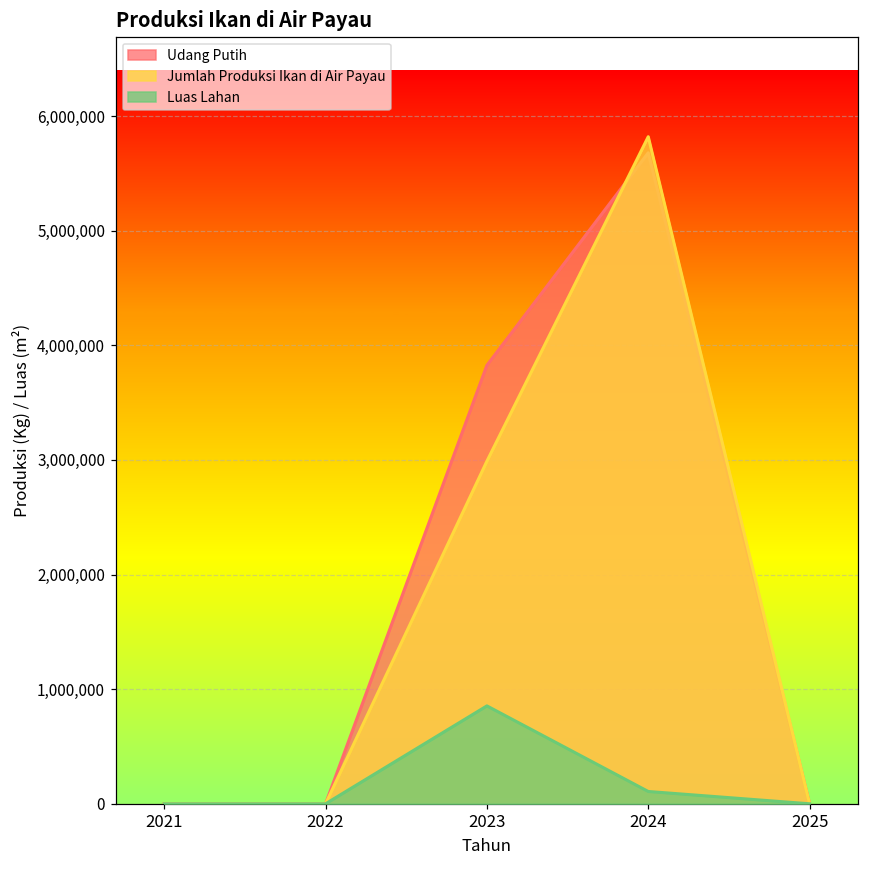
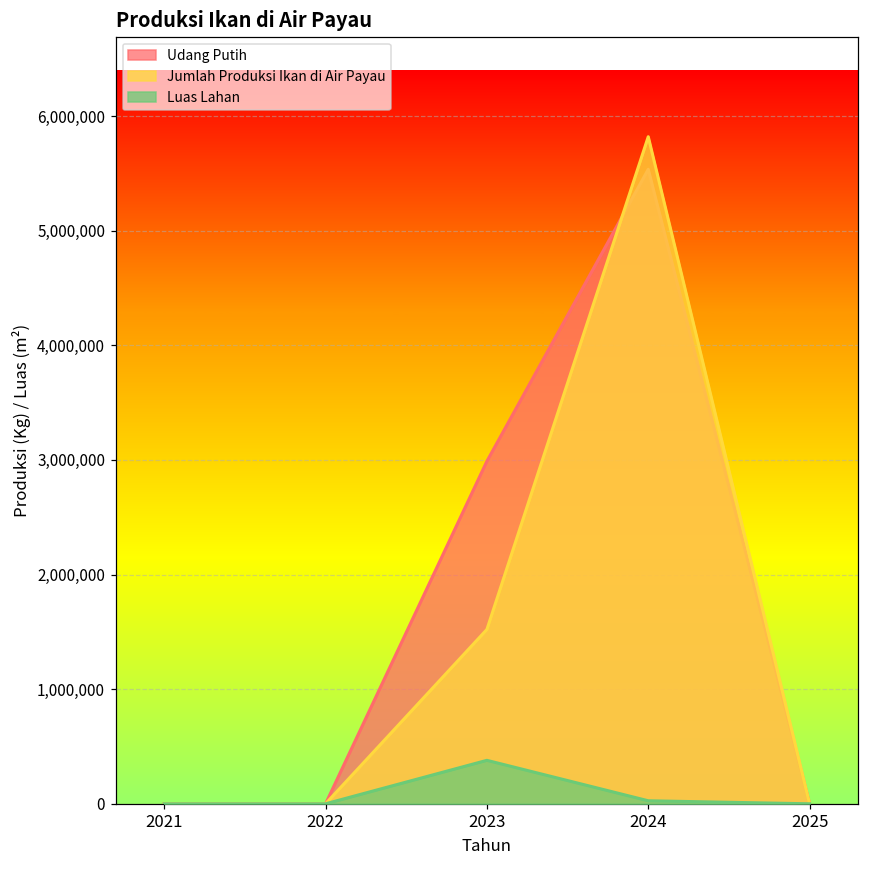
Udang Putih, 2023: 3,830,000 -> 2,990,000
Jumlah Produksi Ikan di Air Payau, 2023: 2,990,000 -> 1,520,000
Luas Lahan, 2023: 850,000 -> 380,000
Udang Putih, 2024: 5,680,000 -> 5,530,000
Luas Lahan, 2024: 110,000 -> 30,000
